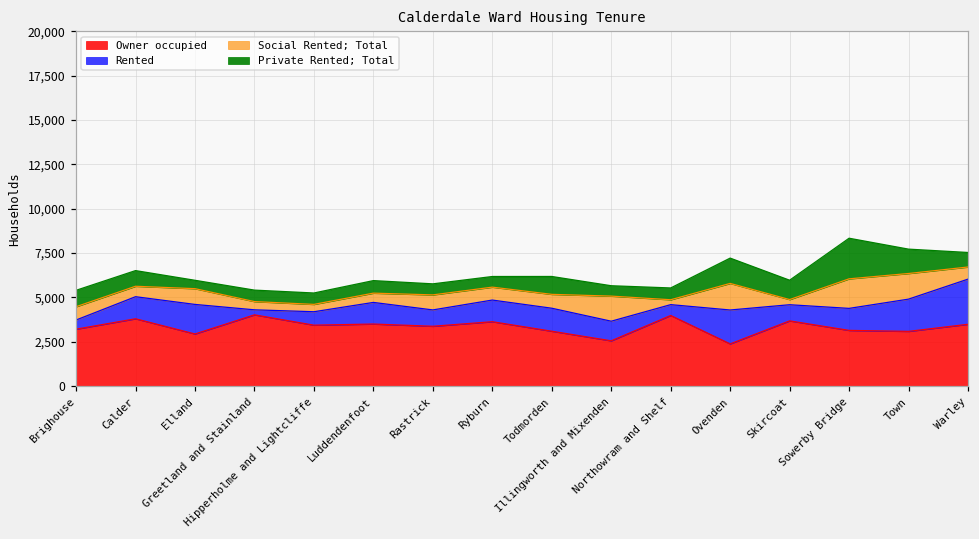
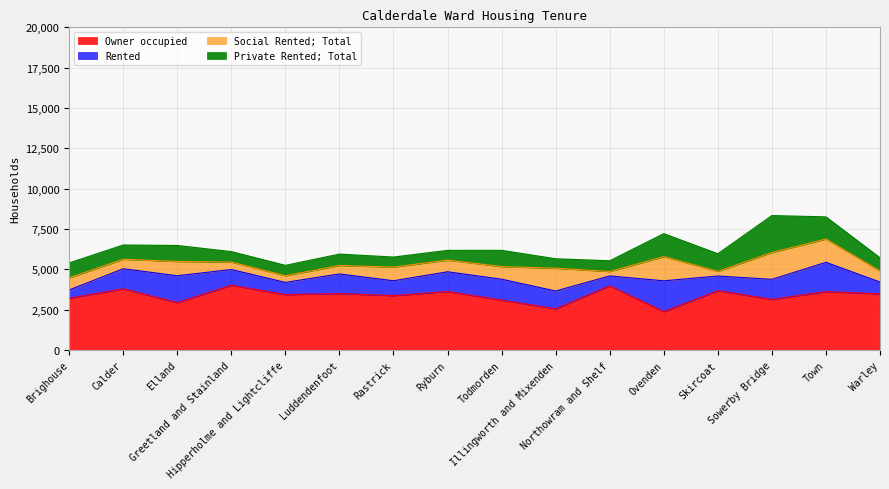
Private Rented; Total, Elland: 500 -> 1,000
Rented, Greetland and Stainland: 300 -> 1,000
Owner occupied, Town: 3,100 -> 3,600
Rented, Warley: 2,500 -> 700
